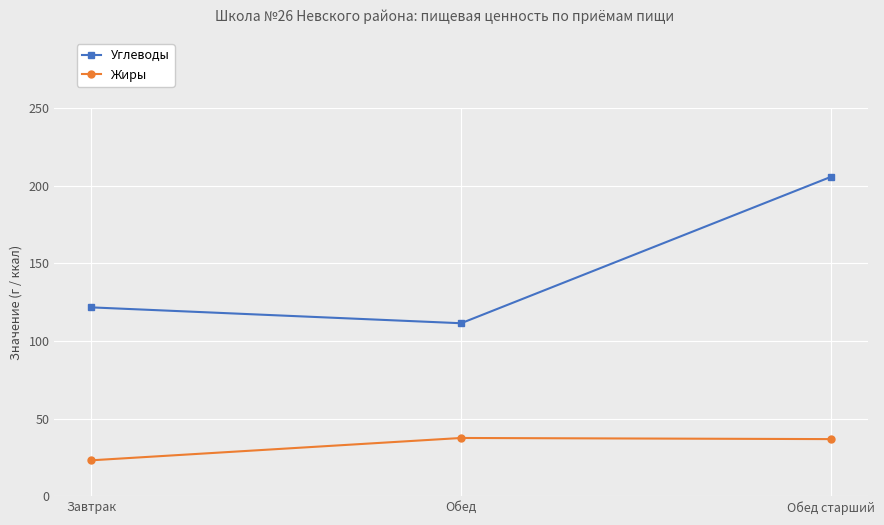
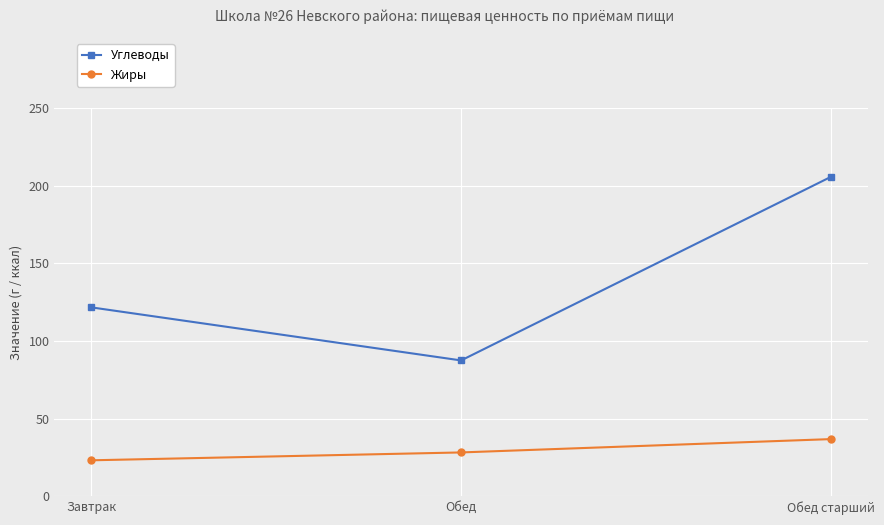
Углеводы, Обед: 111 -> 88
Жиры, Обед: 38 -> 28
